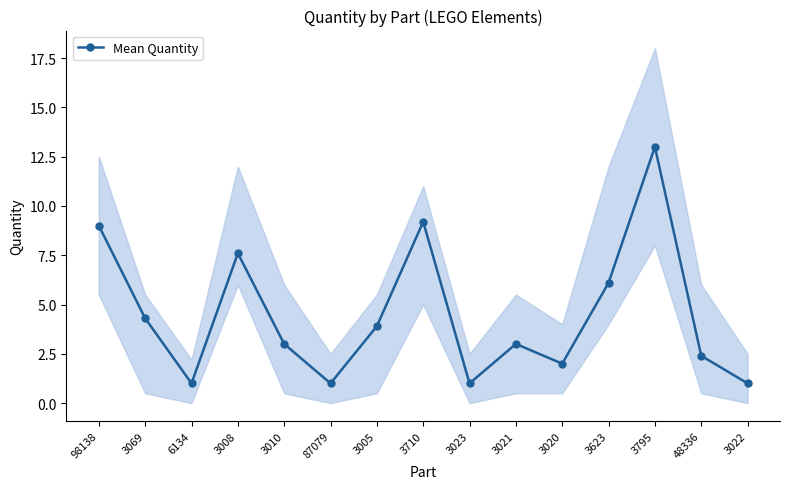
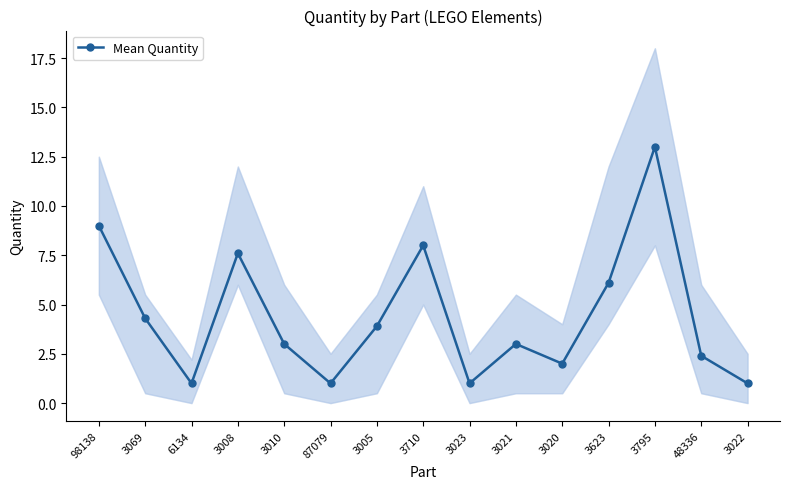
Mean Quantity, 3710: 9.2 -> 8.0
